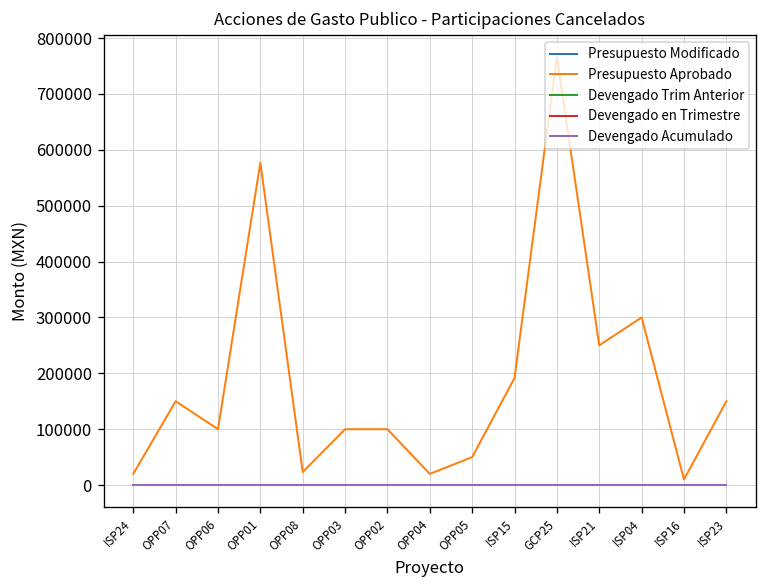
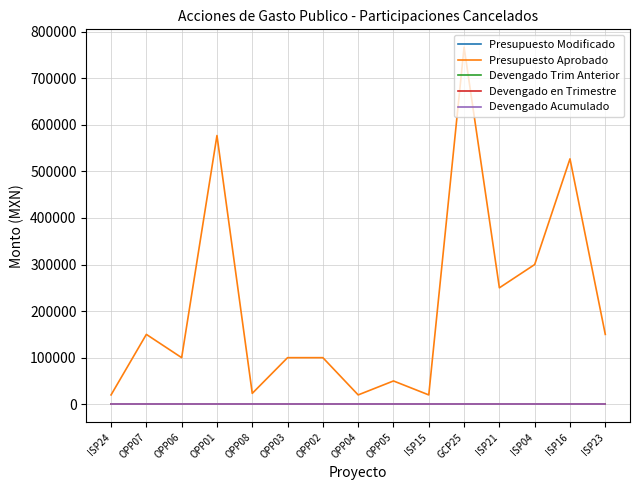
Presupuesto Aprobado, ISP15: 190000 -> 20000
Presupuesto Aprobado, ISP16: 10000 -> 530000
